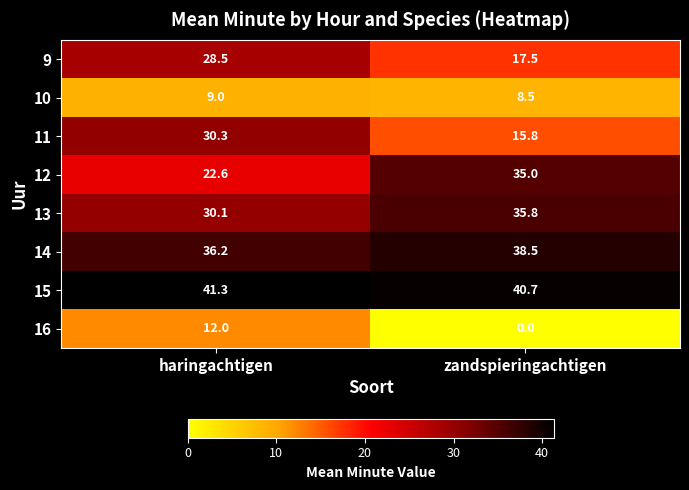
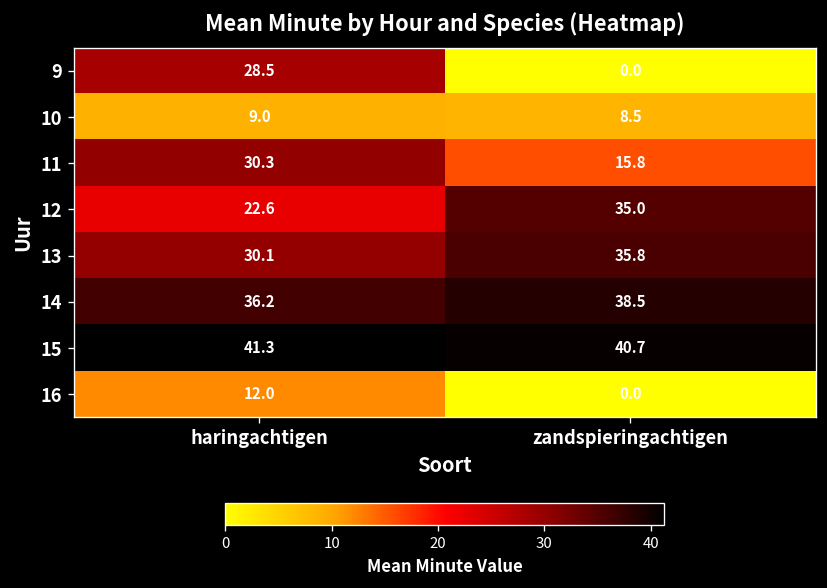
9, zandspieringachtigen: 17.5 -> 0.0
